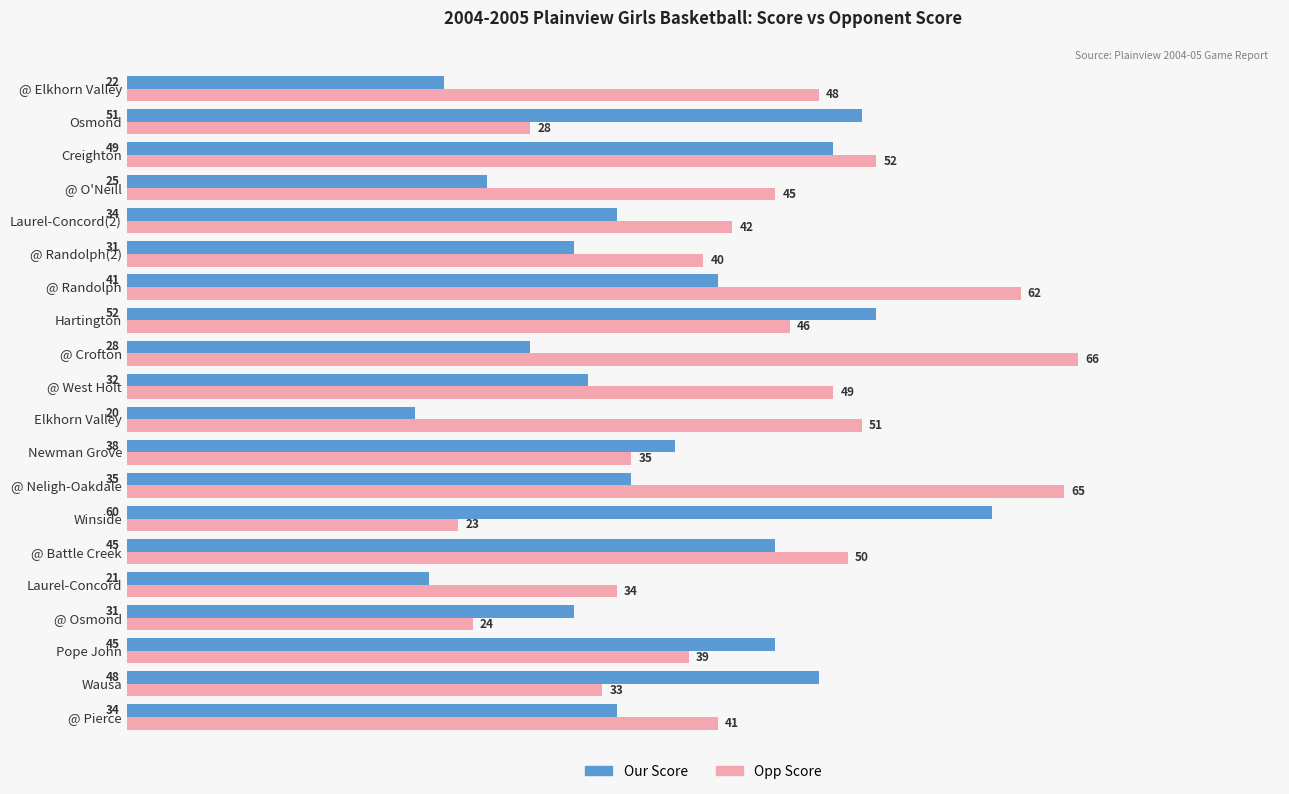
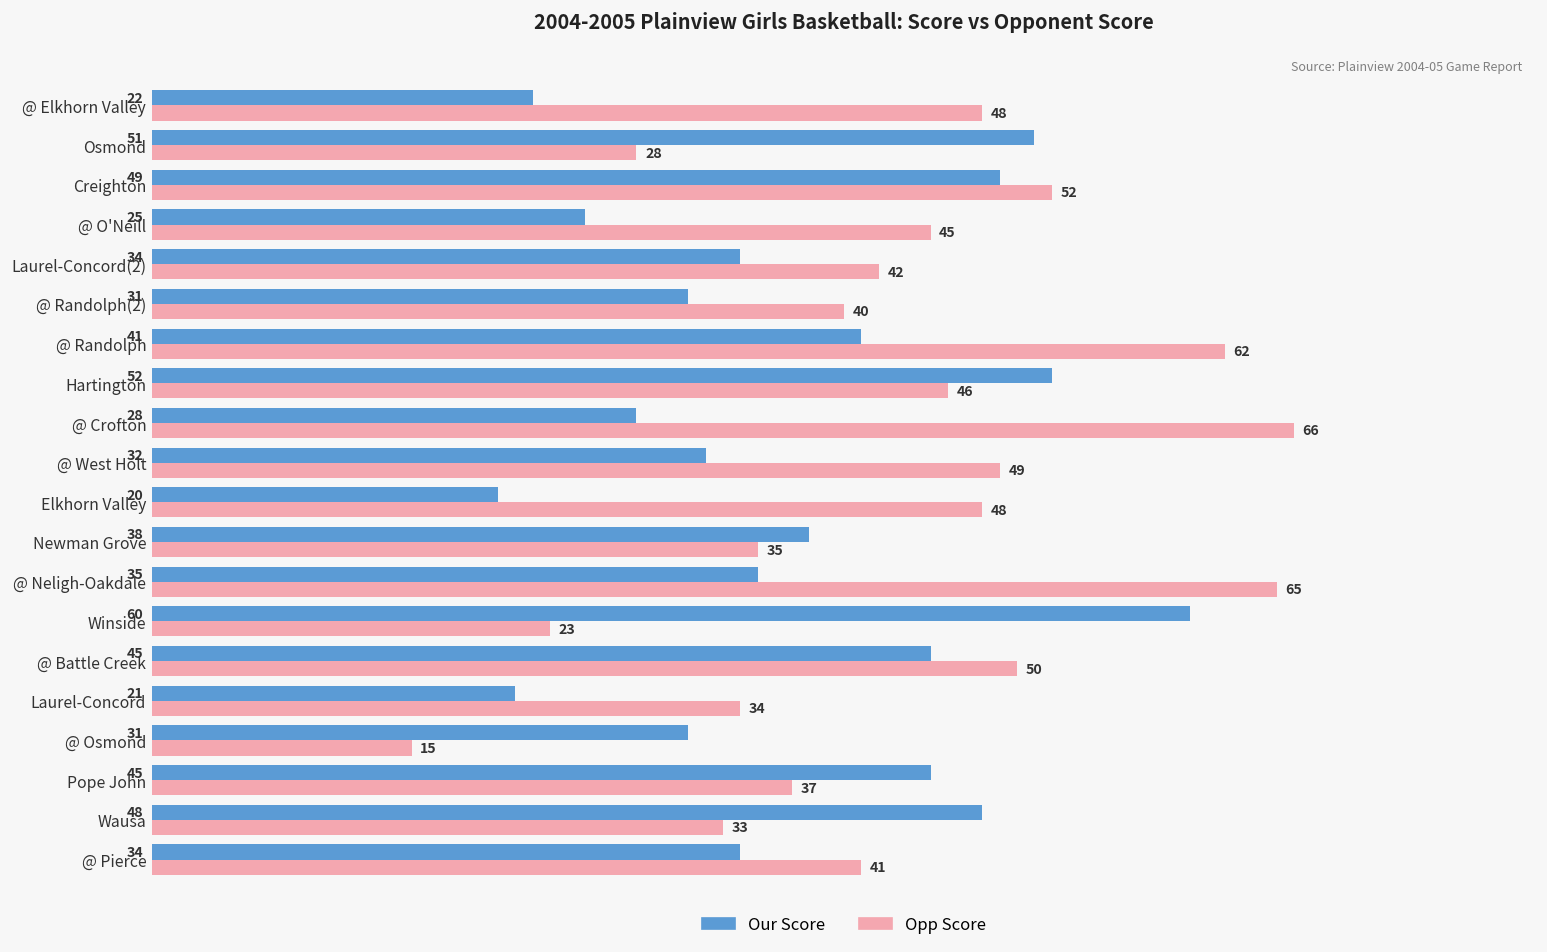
Opp Score, Elkhorn Valley: 51 -> 48
Opp Score, @ Osmond: 24 -> 15
Opp Score, Pope John: 39 -> 37
